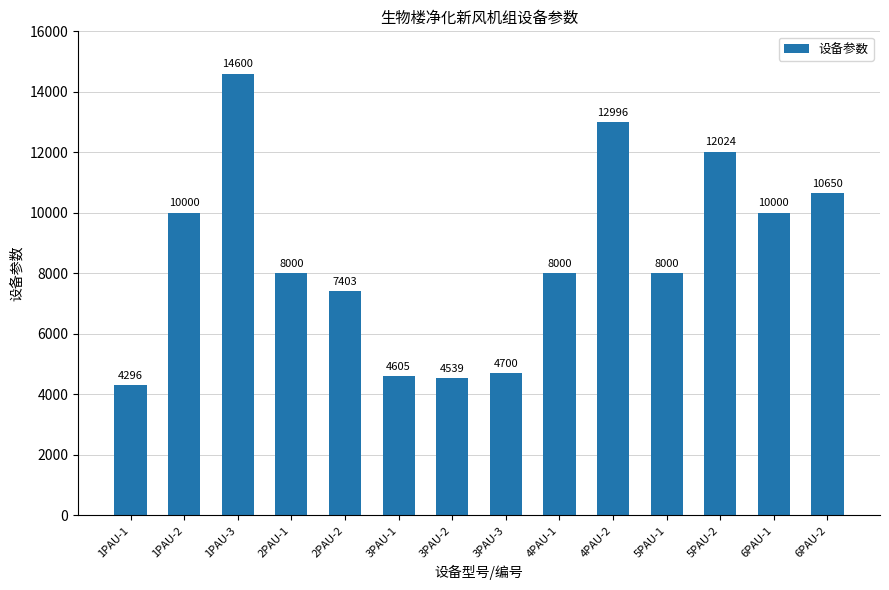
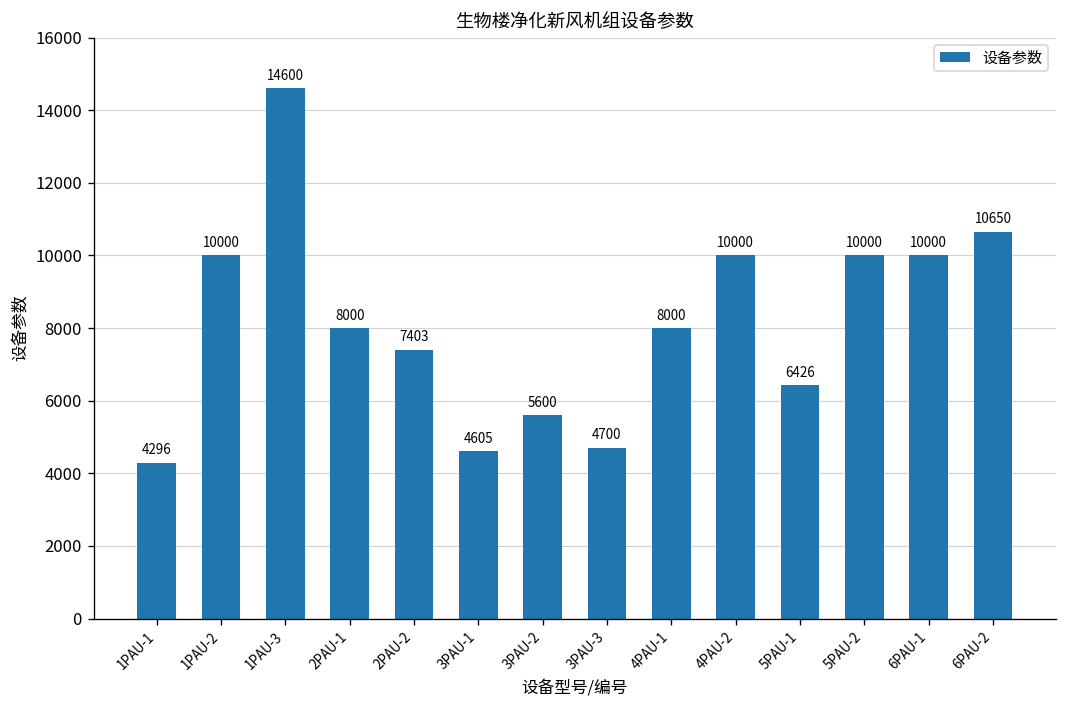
3PAU-2: 4539 -> 5600
4PAU-2: 12996 -> 10000
5PAU-1: 8000 -> 6426
5PAU-2: 12024 -> 10000
